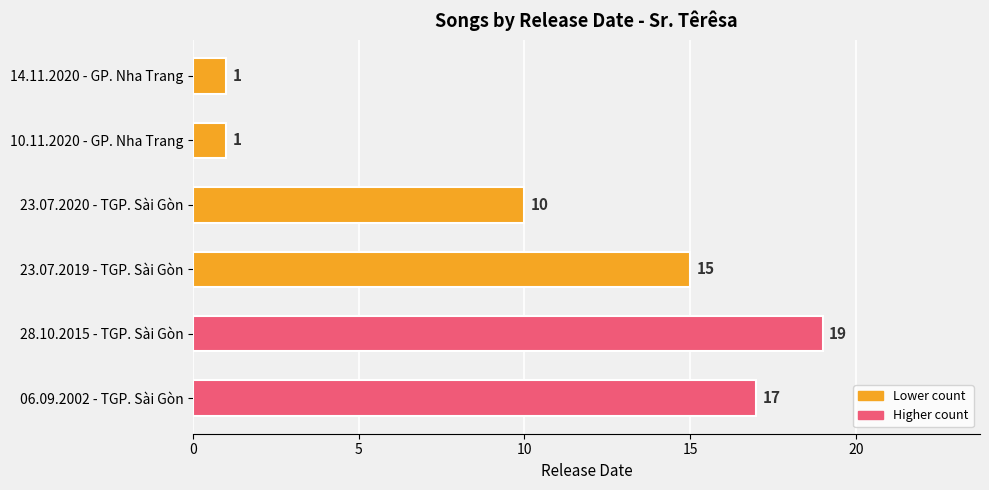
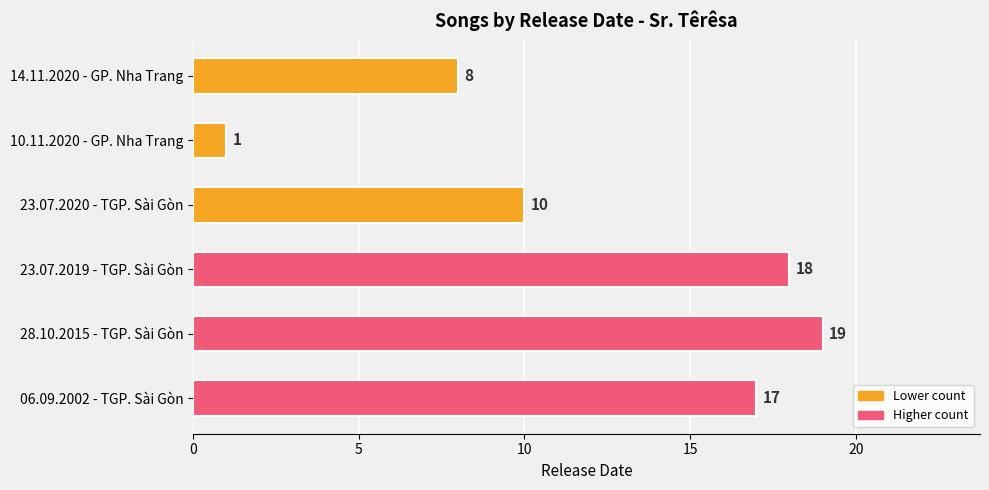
14.11.2020 - GP. Nha Trang: 1 -> 8
23.07.2019 - TGP. Sài Gòn: 15 -> 18
